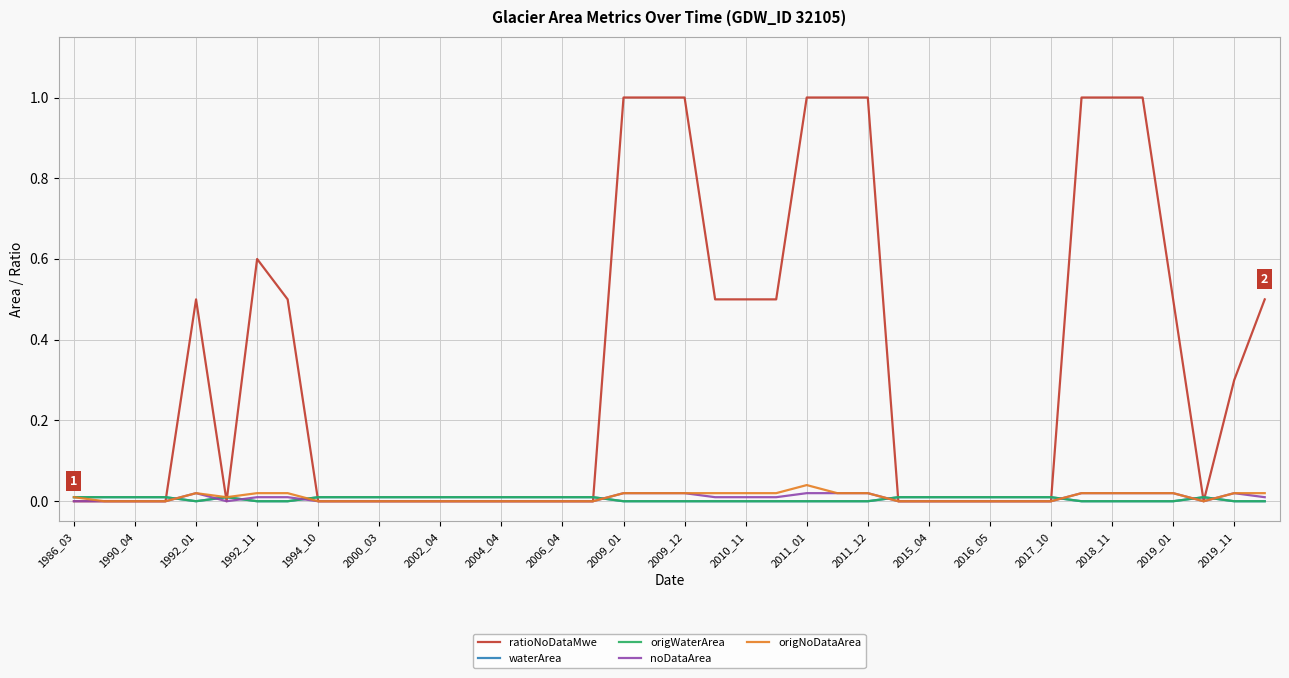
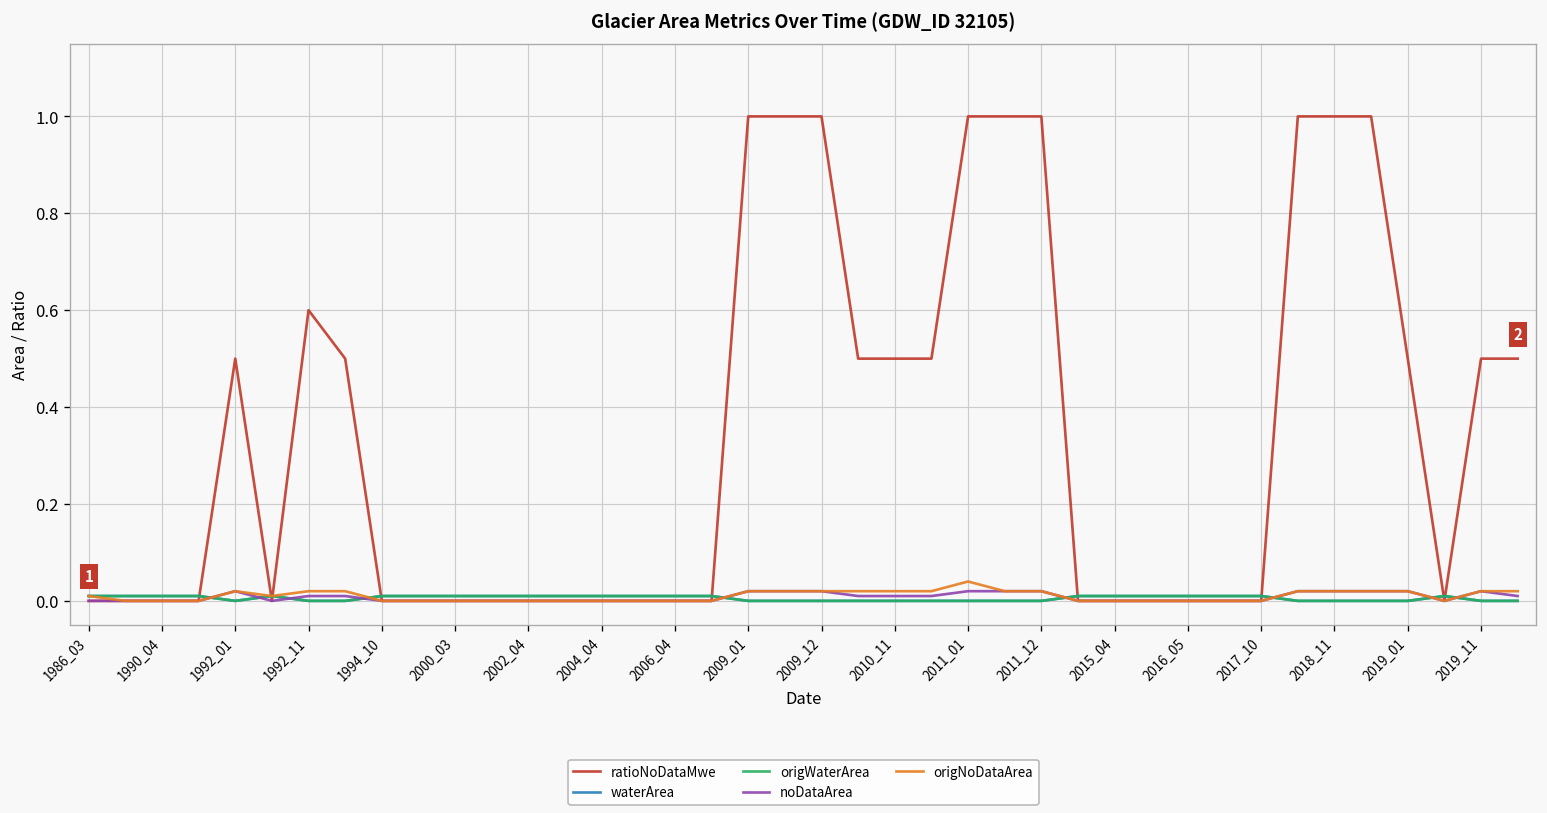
ratioNoDataMwe, 2019_11: 0.3 -> 0.5
